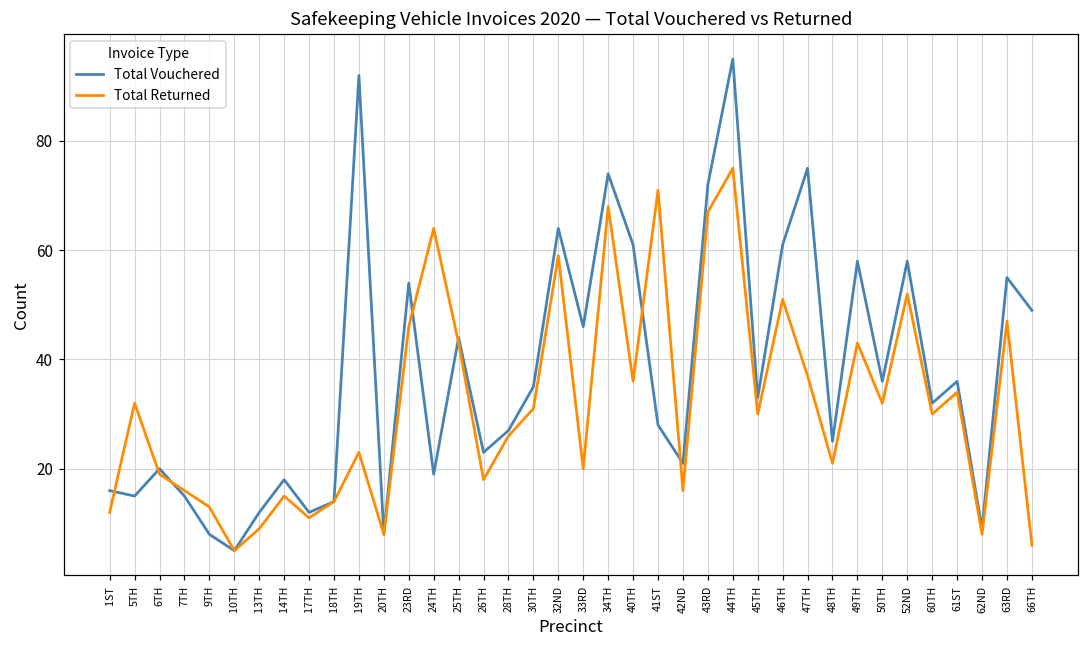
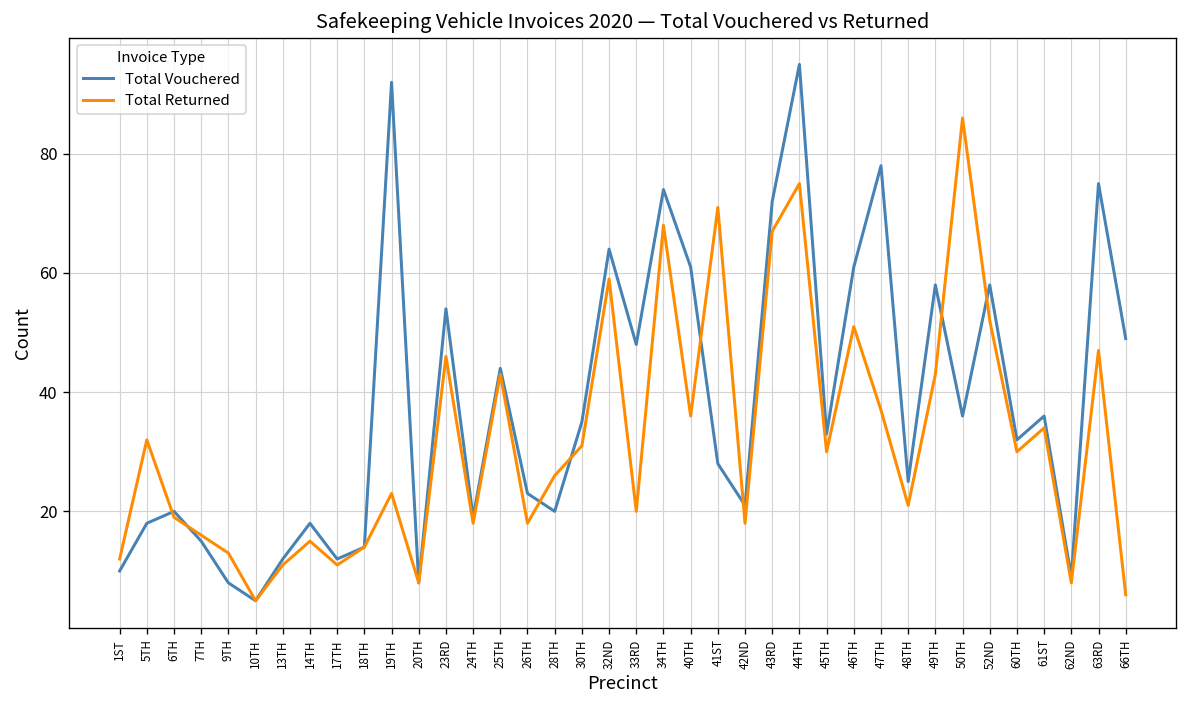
Total Vouchered, 1ST: 16 -> 10
Total Vouchered, 5TH: 15 -> 18
Total Returned, 13TH: 9 -> 11
Total Returned, 24TH: 64 -> 18
Total Vouchered, 28TH: 27 -> 20
Total Vouchered, 33RD: 46 -> 48
Total Returned, 42ND: 16 -> 18
Total Vouchered, 47TH: 75 -> 78
Total Returned, 50TH: 32 -> 86
Total Vouchered, 63RD: 55 -> 75
